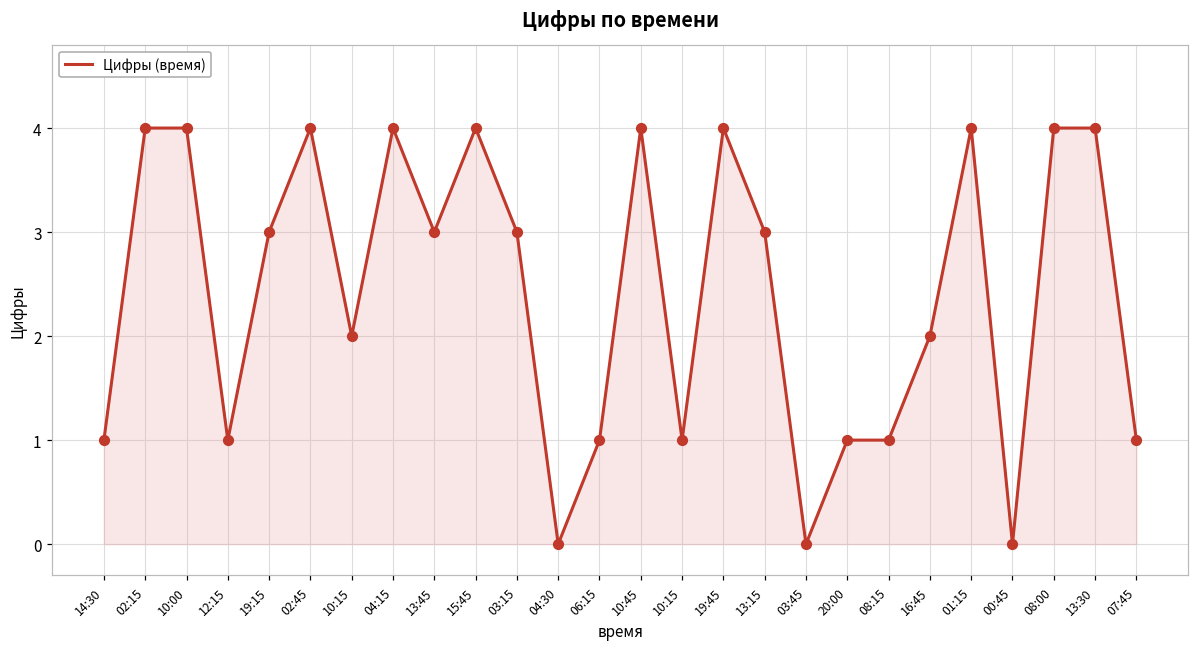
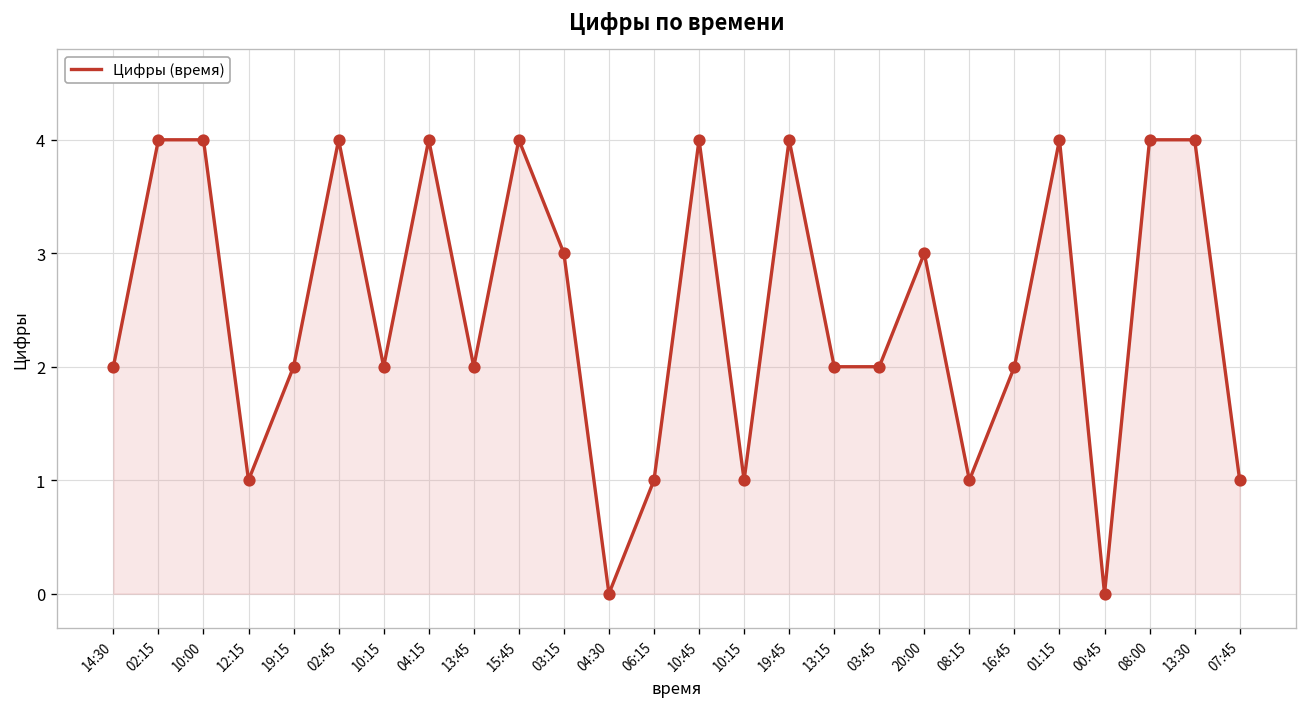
14:30: 1 -> 2
19:15: 3 -> 2
13:45: 3 -> 2
13:15: 3 -> 2
03:45: 0 -> 2
20:00: 1 -> 3
